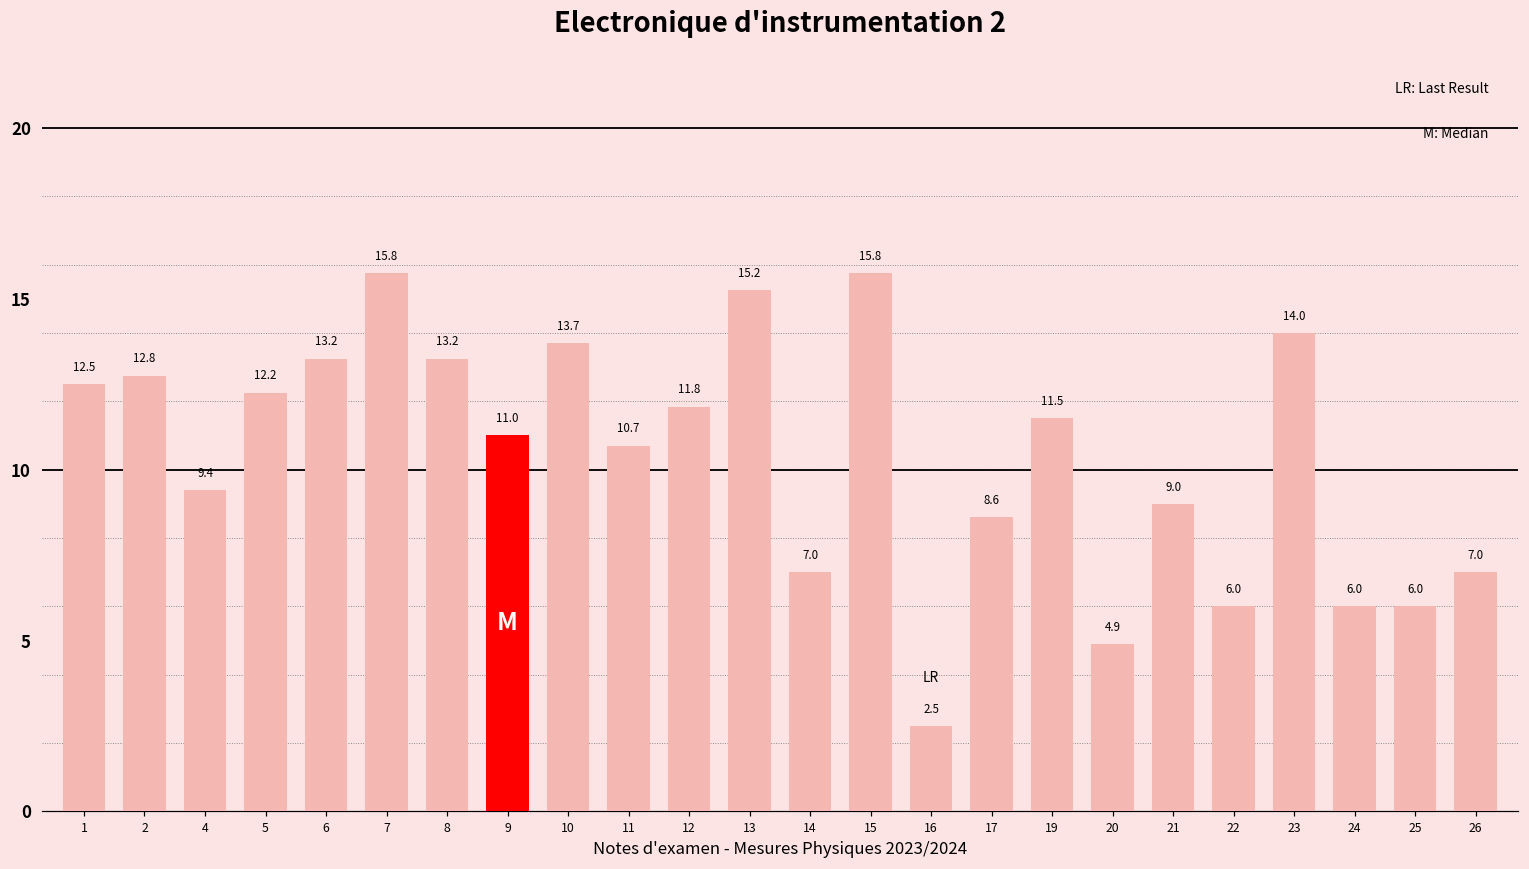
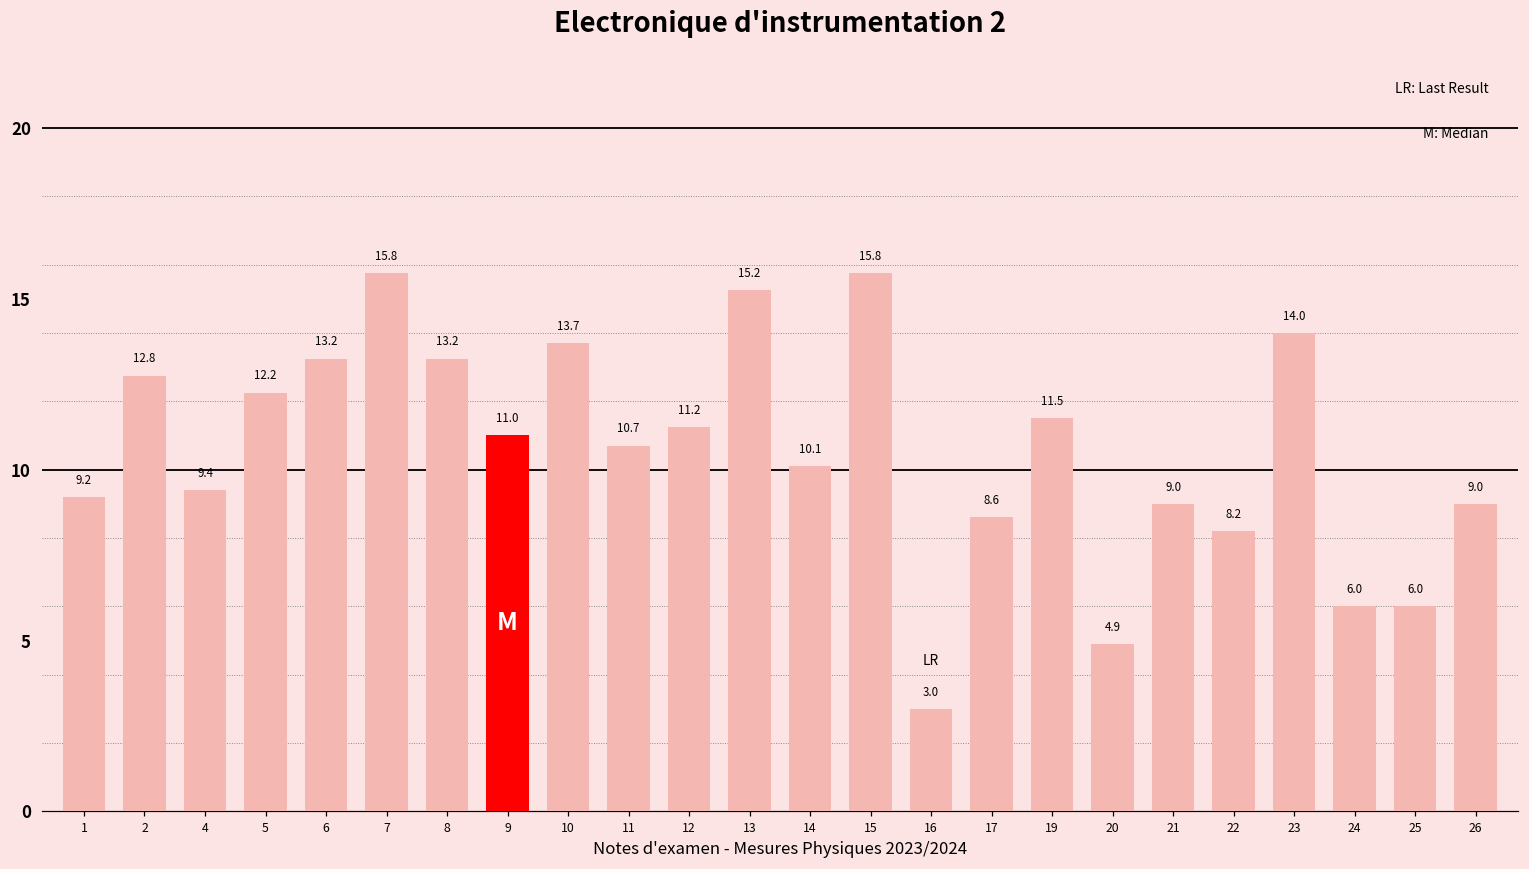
1: 12.5 -> 9.2
12: 11.8 -> 11.2
14: 7.0 -> 10.1
16: 2.5 -> 3.0
22: 6.0 -> 8.2
26: 7.0 -> 9.0
